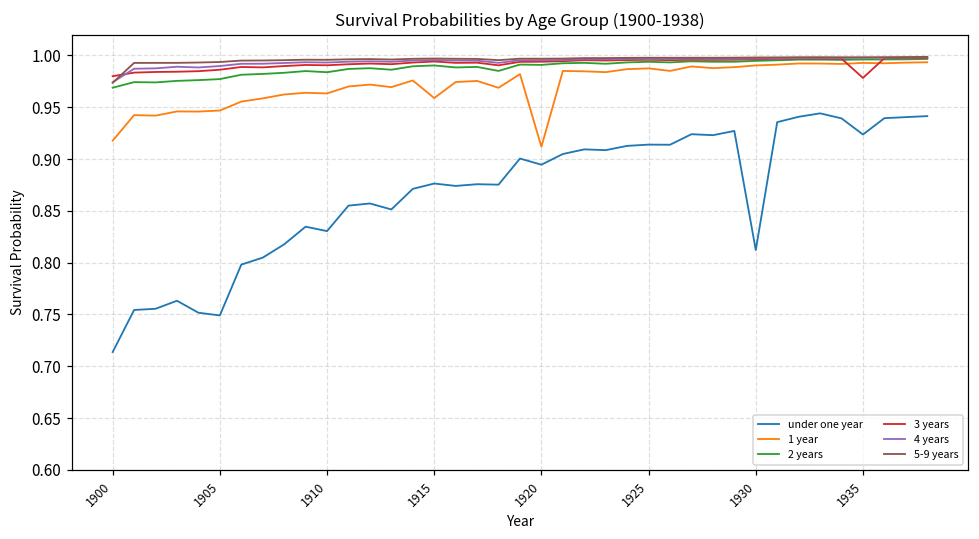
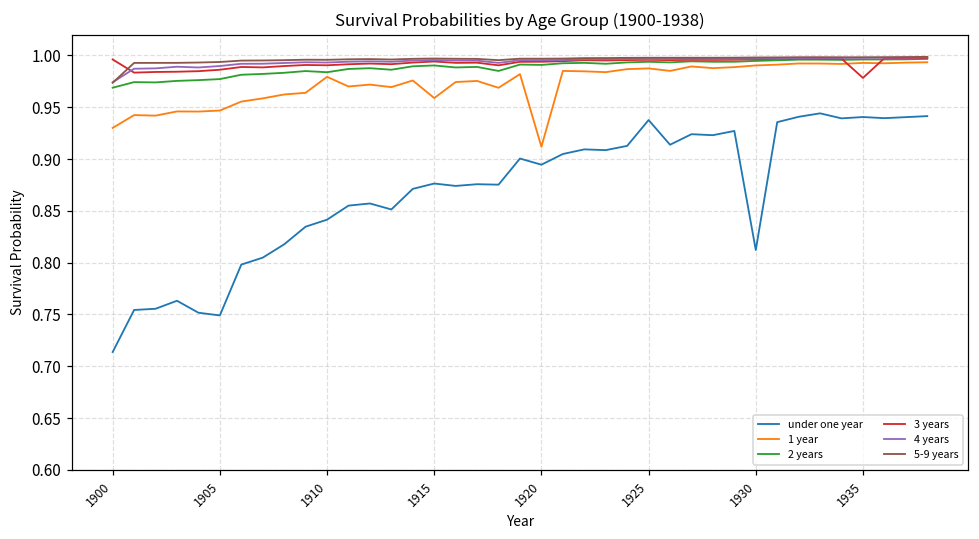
1 year, 1900: 0.92 -> 0.93
3 years, 1900: 0.98 -> 1.00
under one year, 1910: 0.83 -> 0.84
1 year, 1910: 0.96 -> 0.98
under one year, 1925: 0.91 -> 0.94
under one year, 1935: 0.92 -> 0.94
